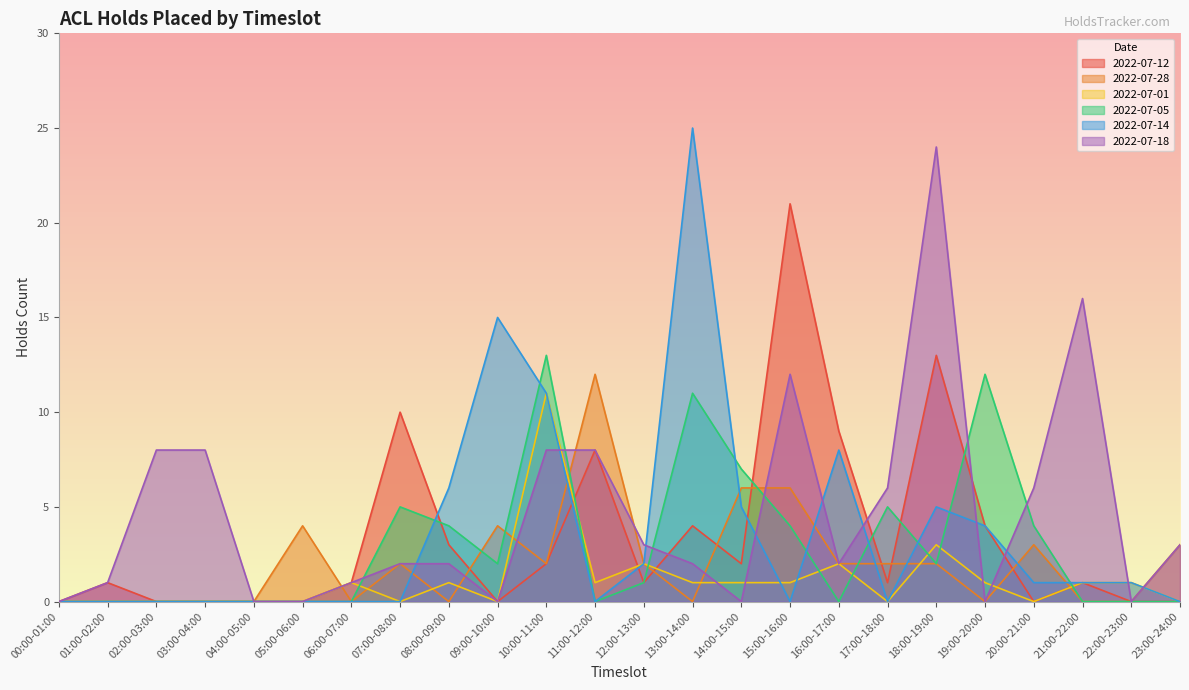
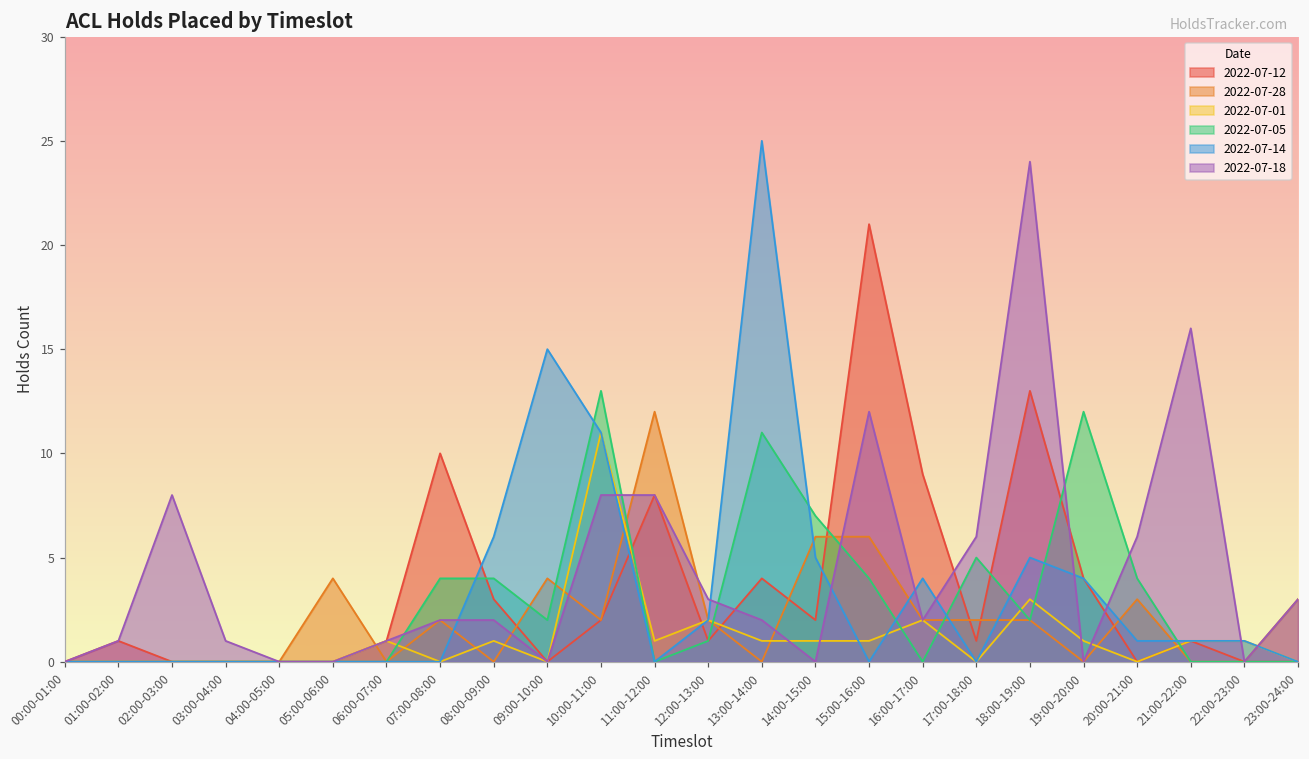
2022-07-18, 03:00-04:00: 8 -> 1
2022-07-05, 07:00-08:00: 5 -> 4
2022-07-14, 16:00-17:00: 8 -> 4
